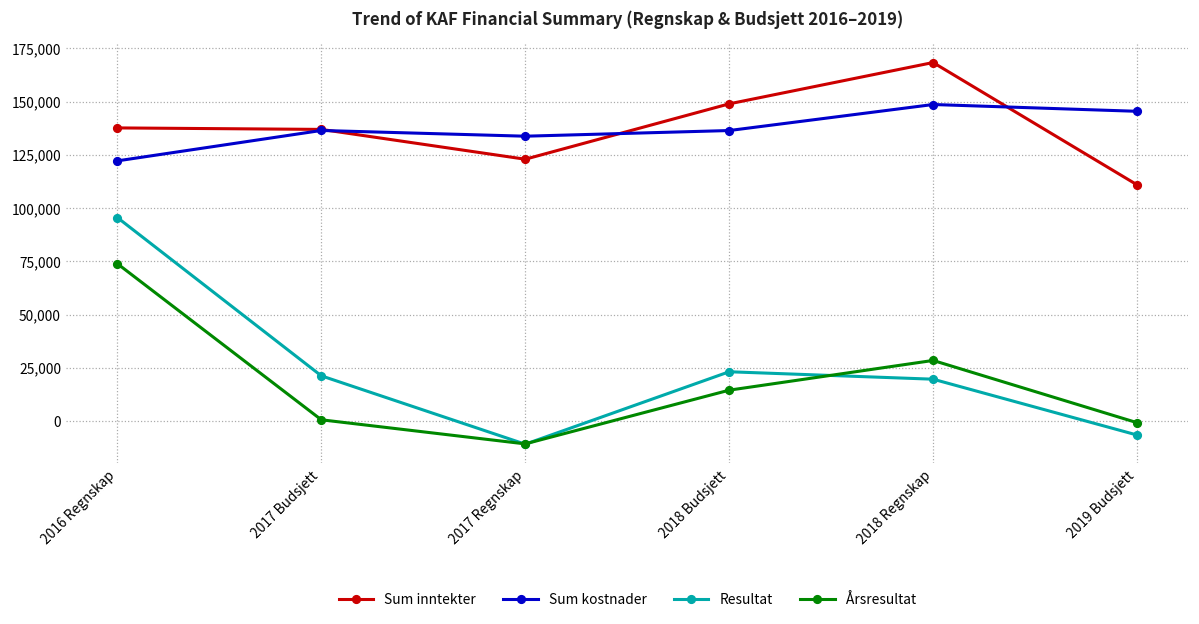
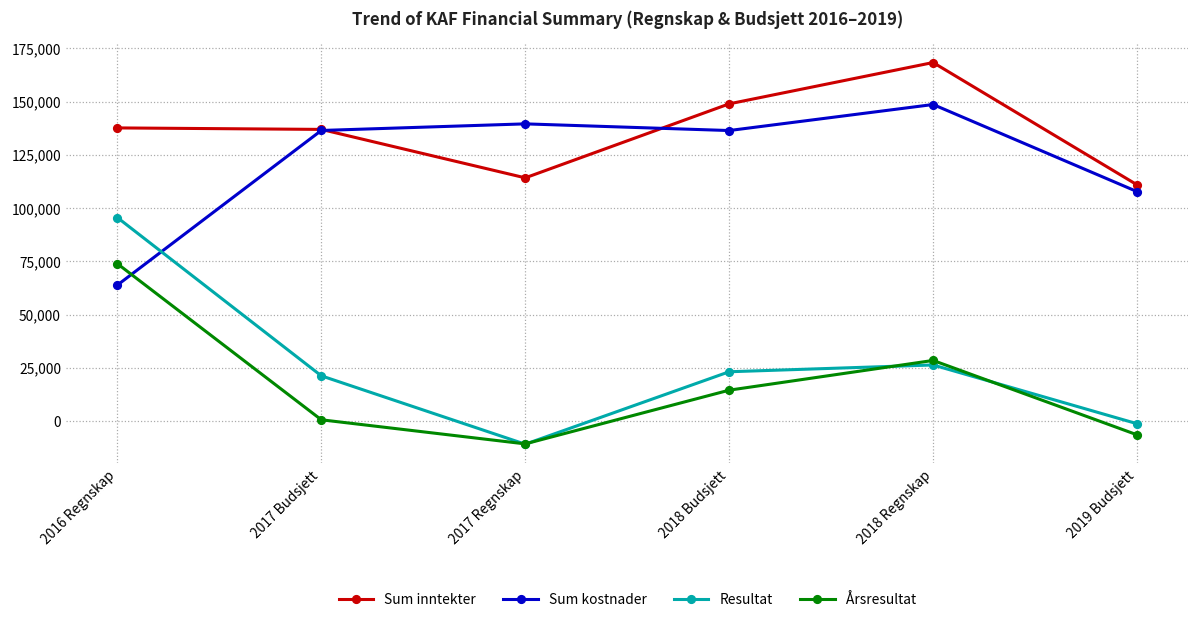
Sum kostnader, 2016 Regnskap: 122,000 -> 64,000
Sum inntekter, 2017 Regnskap: 123,000 -> 114,000
Sum kostnader, 2017 Regnskap: 134,000 -> 140,000
Resultat, 2018 Regnskap: 20,000 -> 26,000
Sum kostnader, 2019 Budsjett: 146,000 -> 108,000
Resultat, 2019 Budsjett: -7,000 -> -1,000
Årsresultat, 2019 Budsjett: -1,000 -> -6,000
